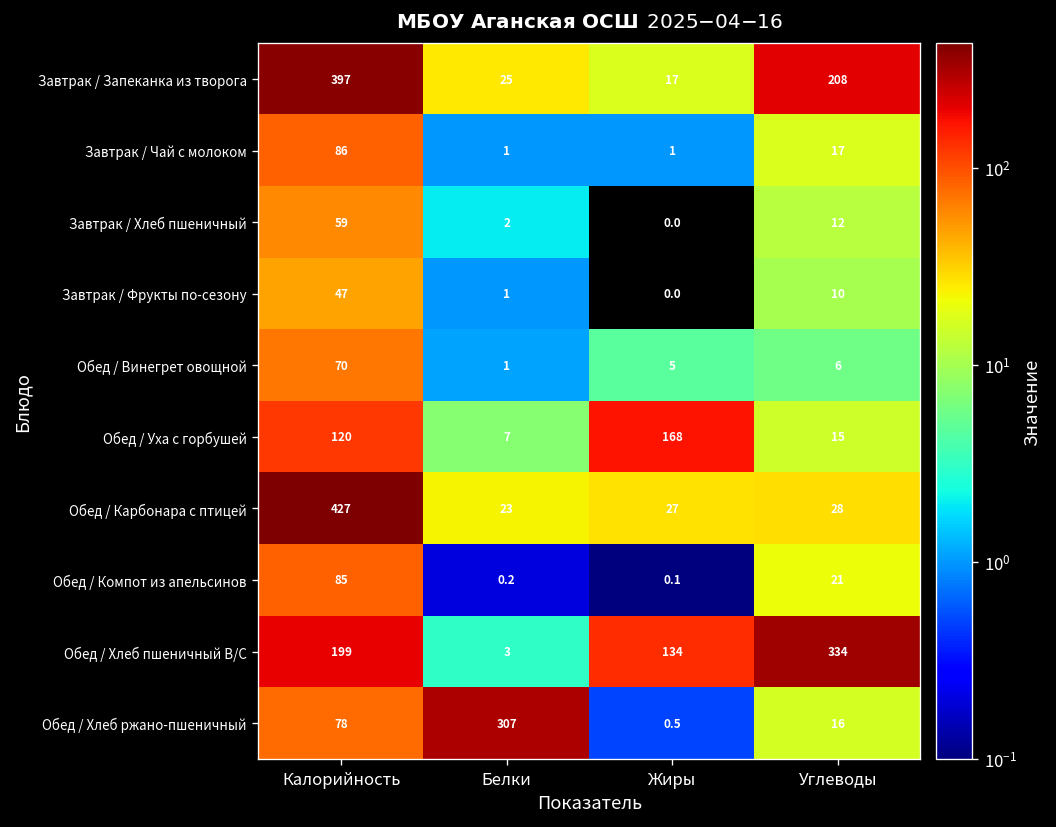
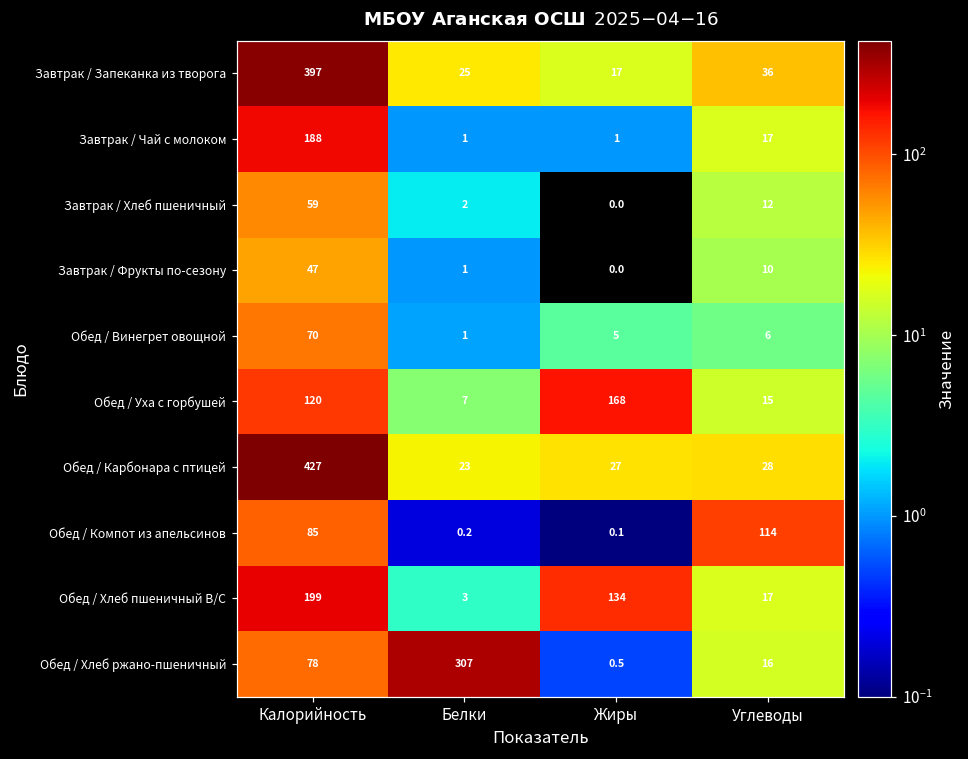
Завтрак / Запеканка из творога, Углеводы: 208 -> 36
Завтрак / Чай с молоком, Калорийность: 86 -> 188
Обед / Компот из апельсинов, Углеводы: 21 -> 114
Обед / Хлеб пшеничный В/С, Углеводы: 334 -> 17
